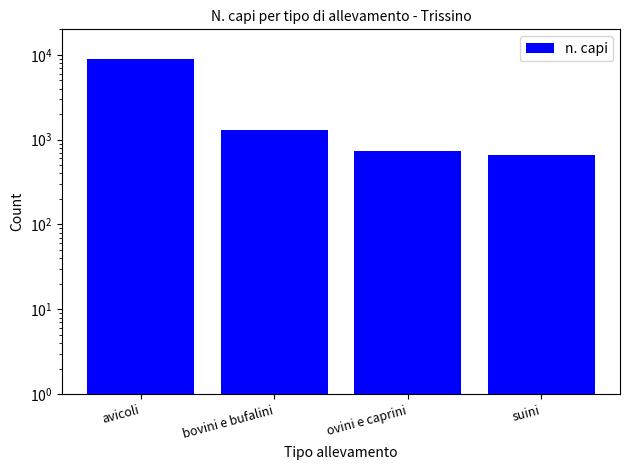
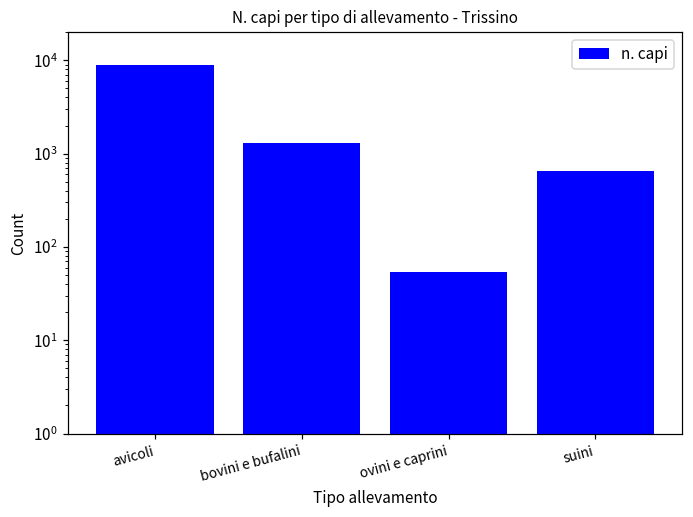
ovini e caprini: 700 -> 50
